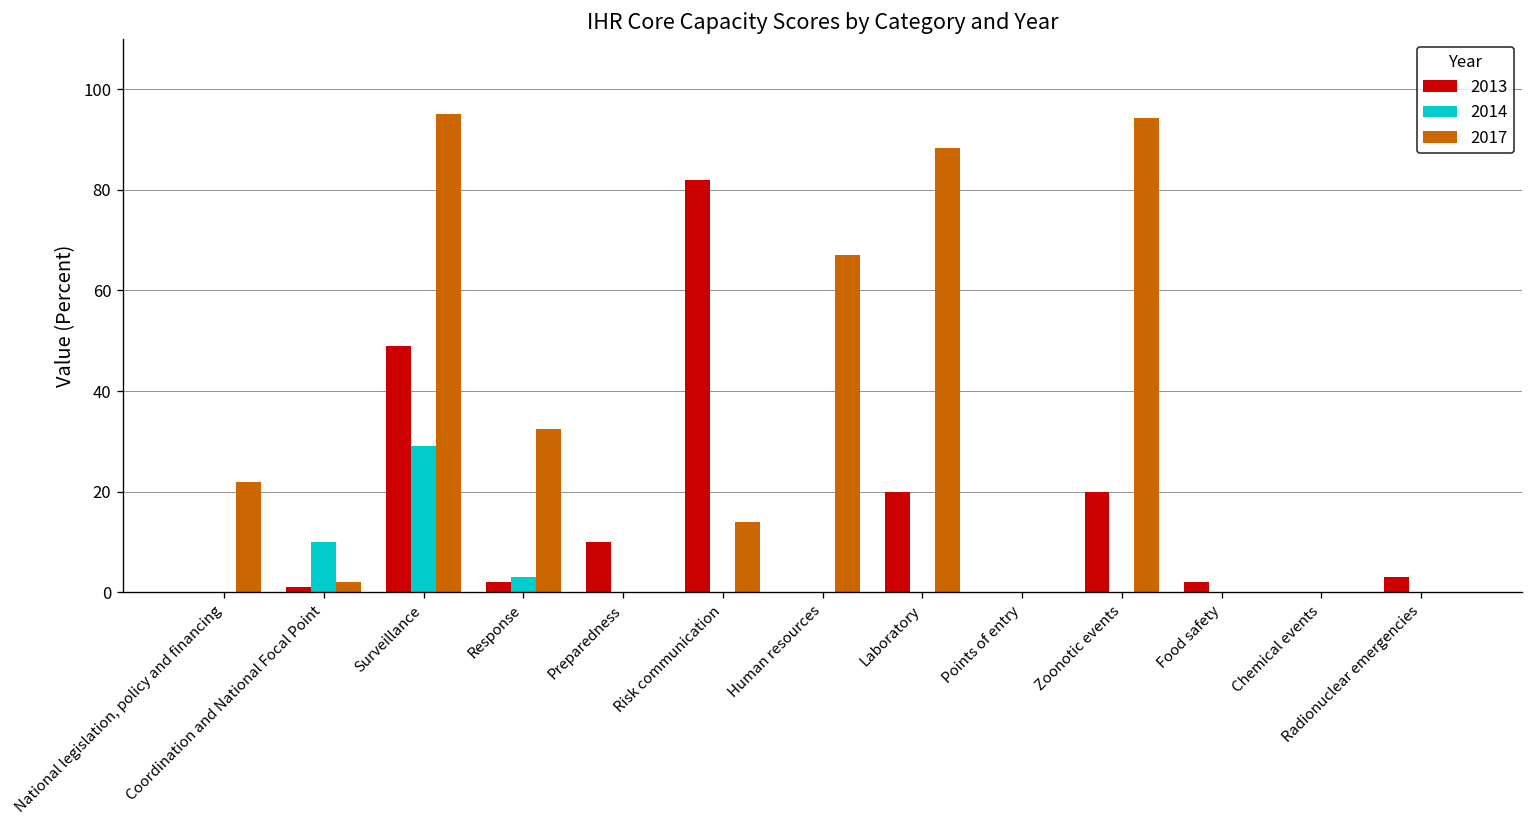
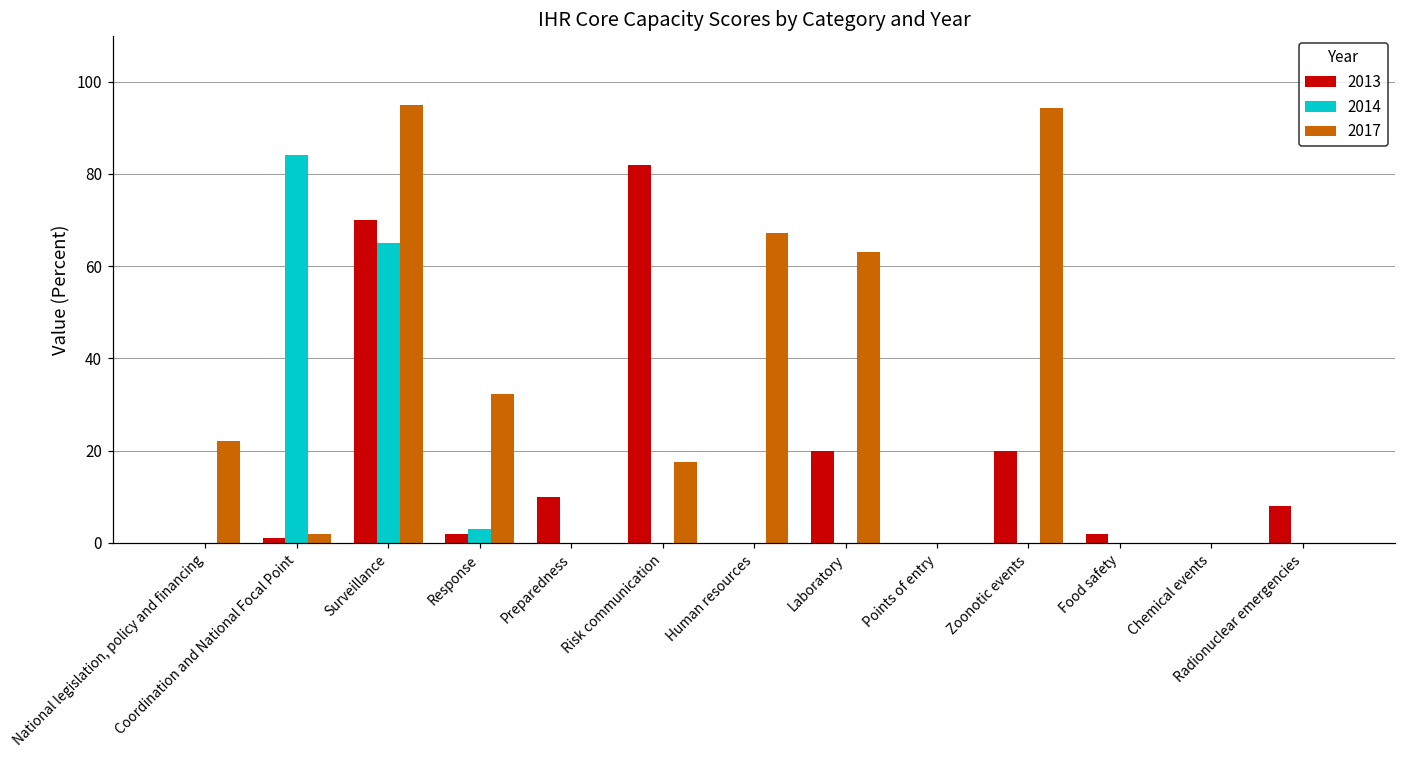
2014, Coordination and National Focal Point: 10 -> 84
2013, Surveillance: 49 -> 70
2014, Surveillance: 29 -> 65
2017, Risk communication: 14 -> 18
2017, Laboratory: 88 -> 63
2013, Radionuclear emergencies: 3 -> 8
